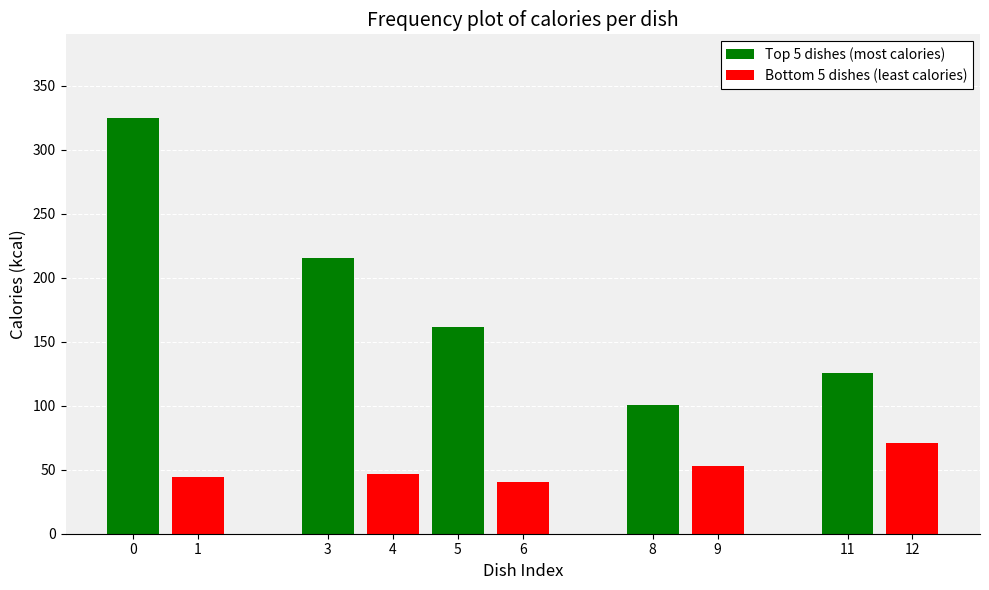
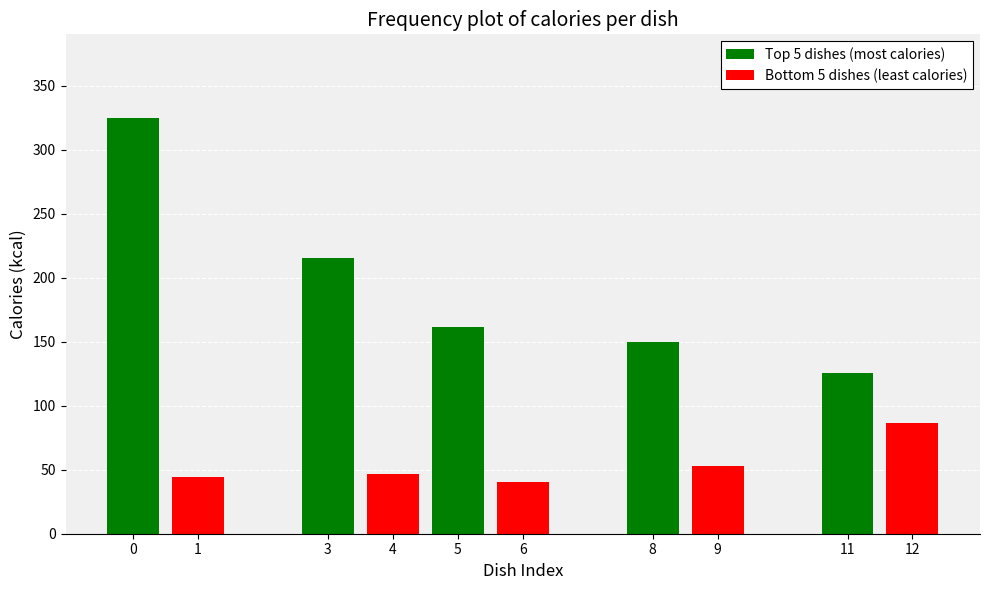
Top 5 dishes (most calories), 8: 100 -> 150
Bottom 5 dishes (least calories), 12: 71 -> 86
